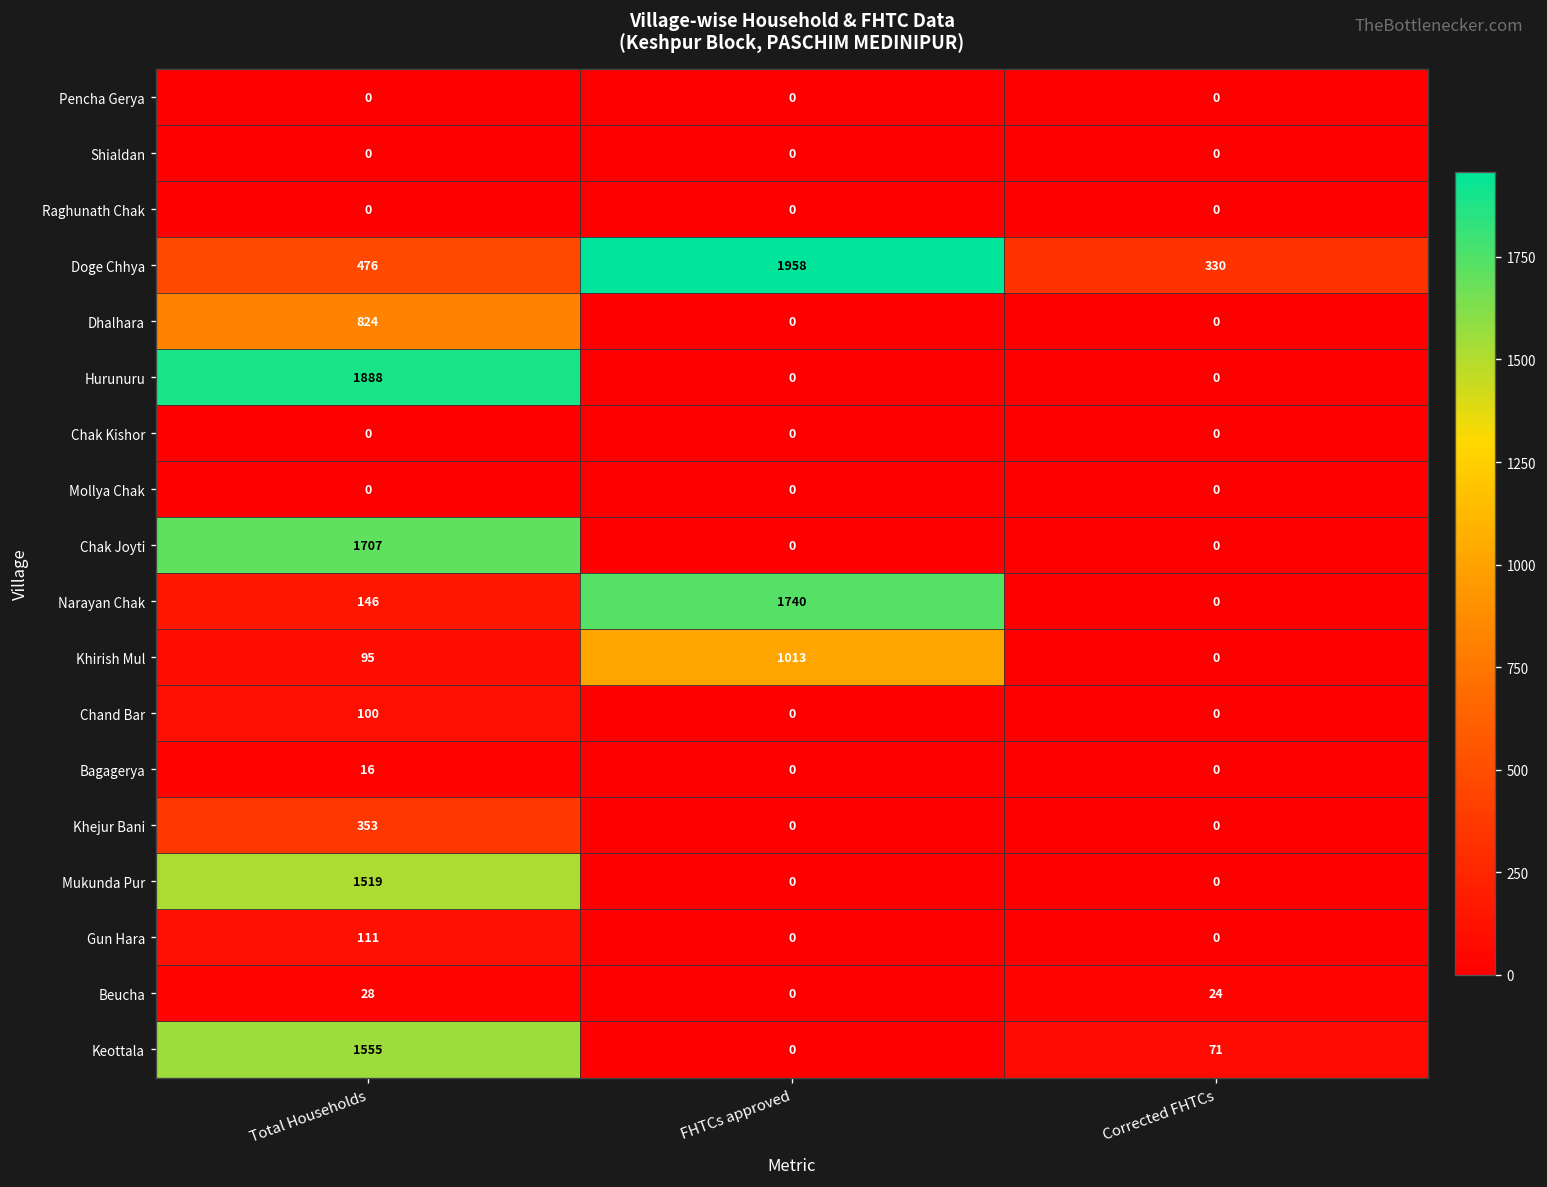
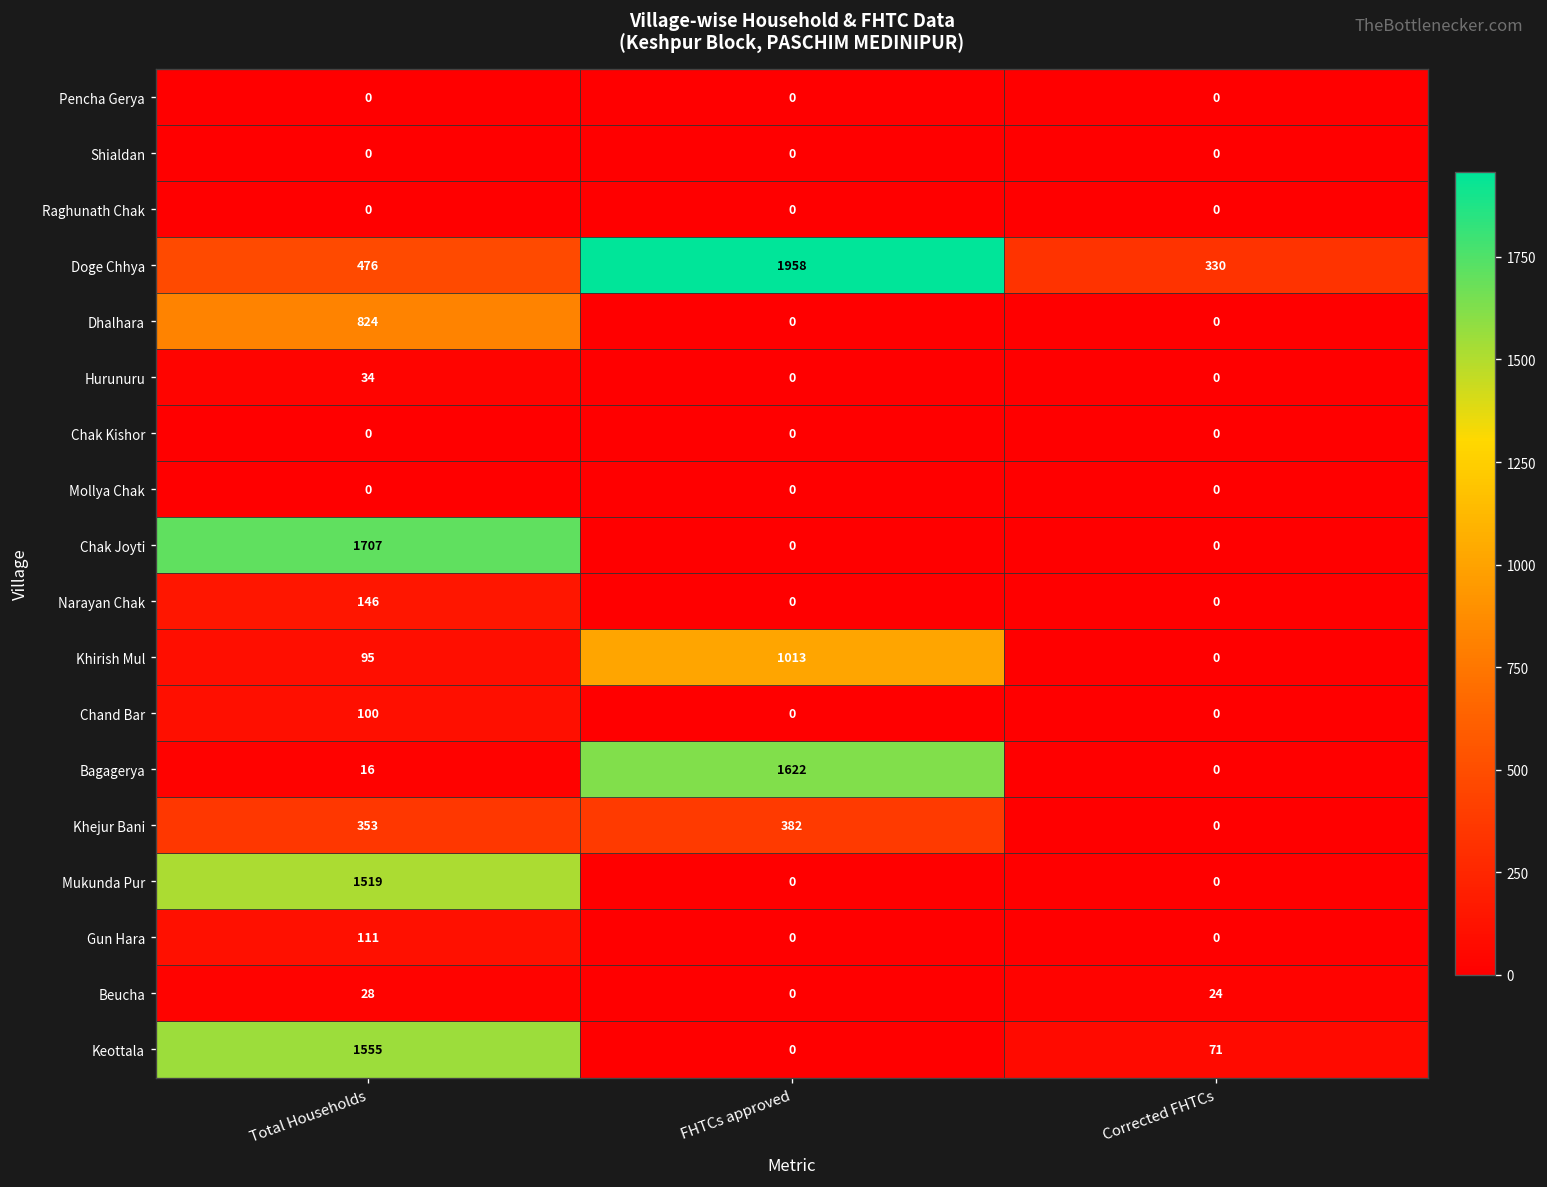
Hurunuru, Total Households: 1888 -> 34
Narayan Chak, FHTCs approved: 1740 -> 0
Bagagerya, FHTCs approved: 0 -> 1622
Khejur Bani, FHTCs approved: 0 -> 382
